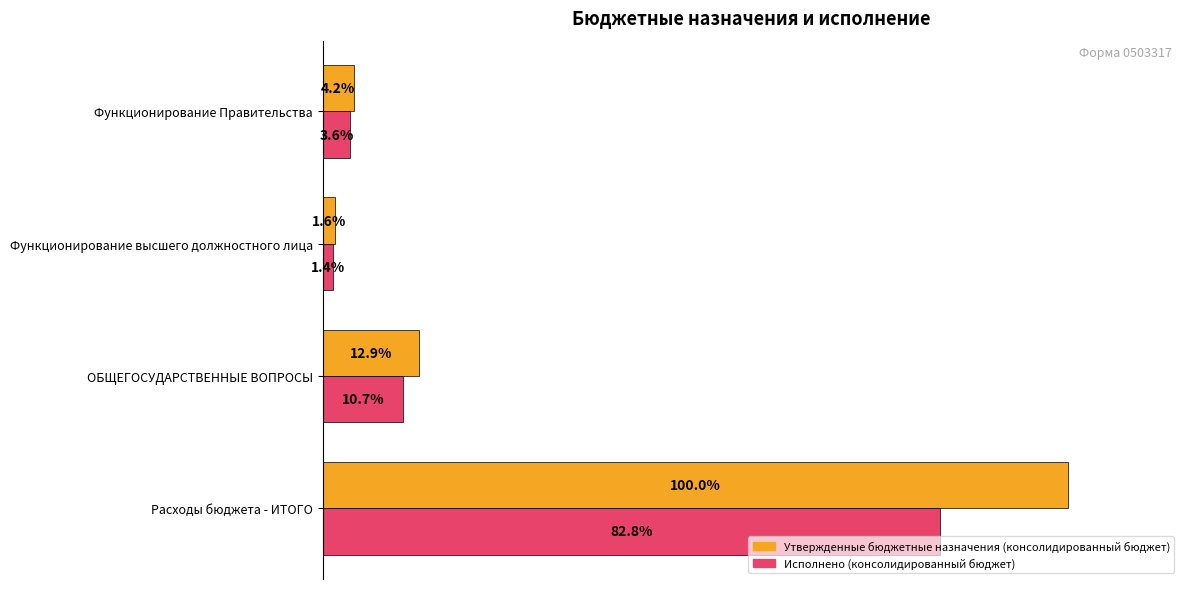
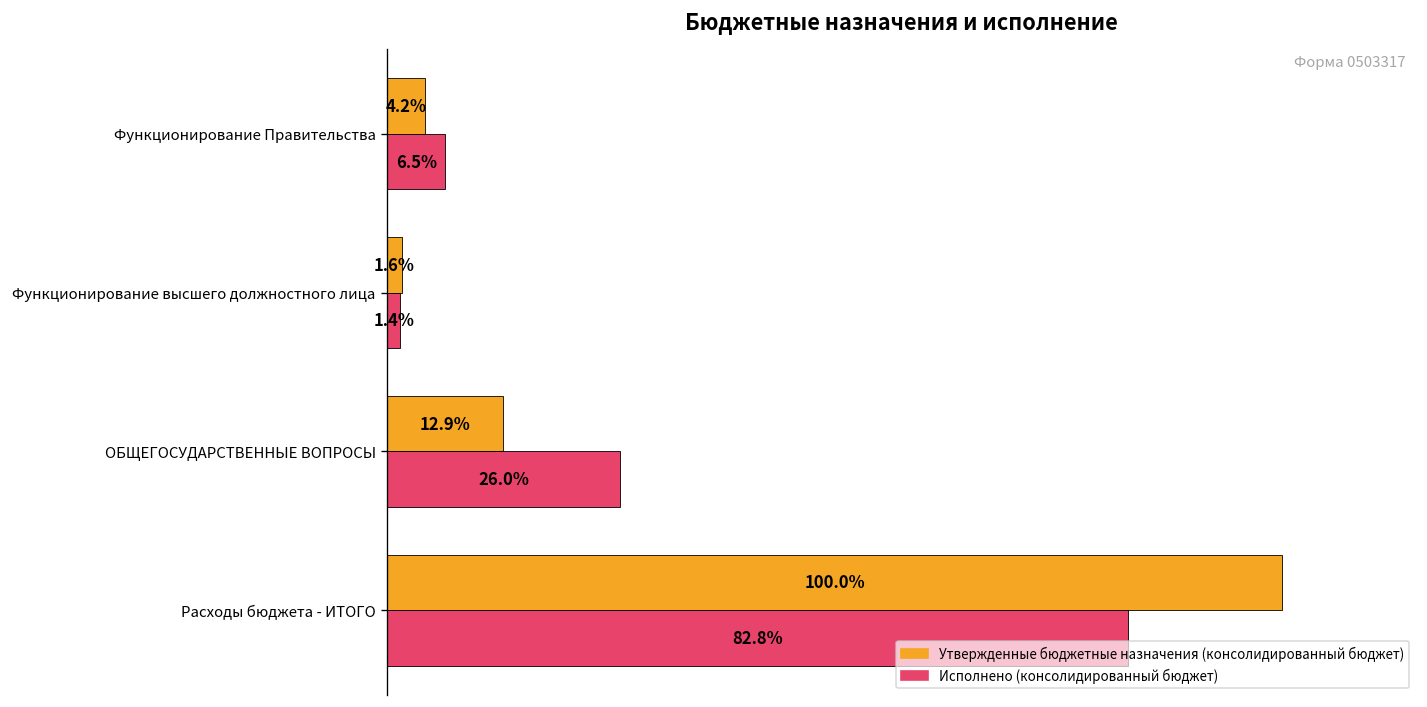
Исполнено (консолидированный бюджет), Функционирование Правительства: 3.6% -> 6.5%
Исполнено (консолидированный бюджет), ОБЩЕГОСУДАРСТВЕННЫЕ ВОПРОСЫ: 10.7% -> 26.0%
